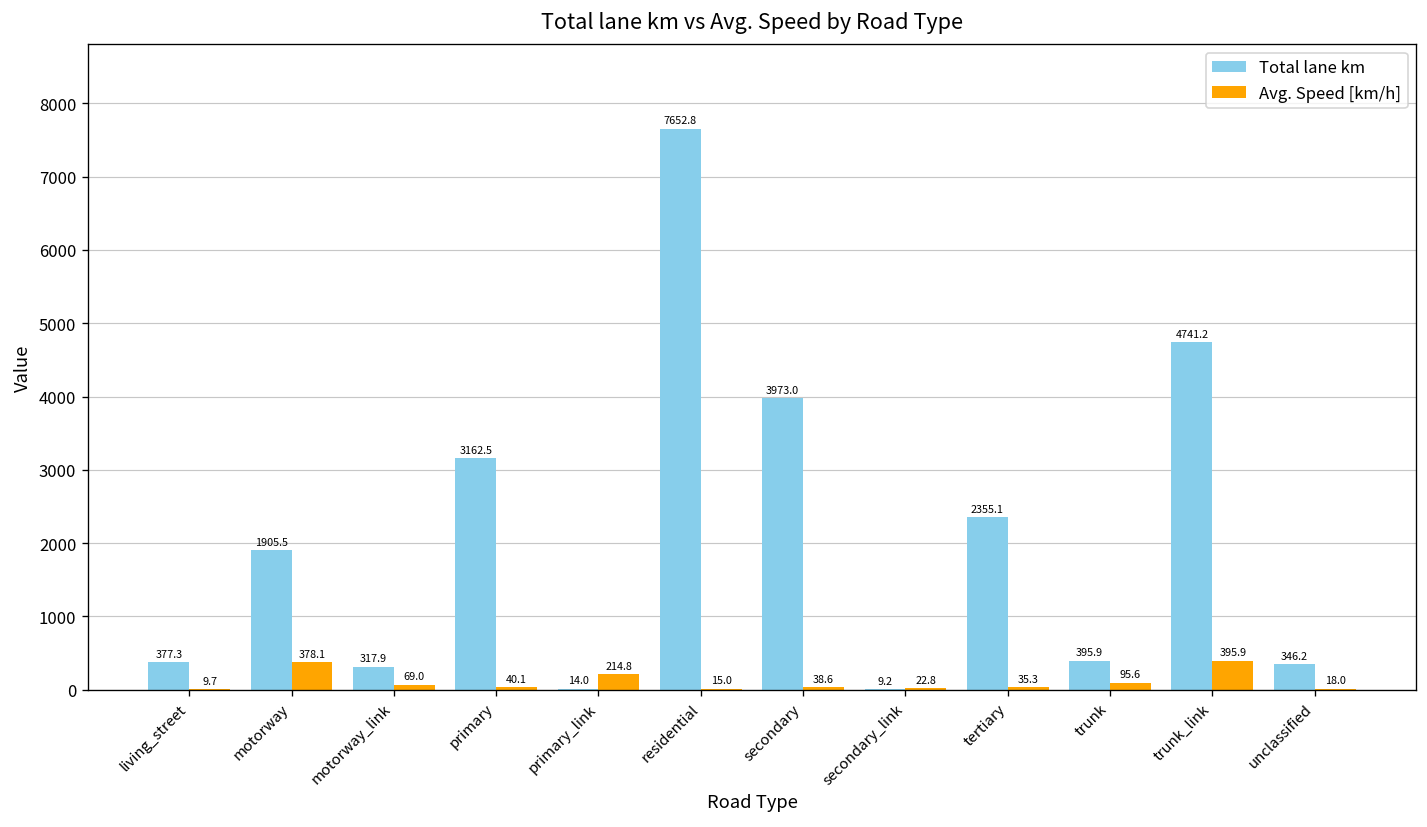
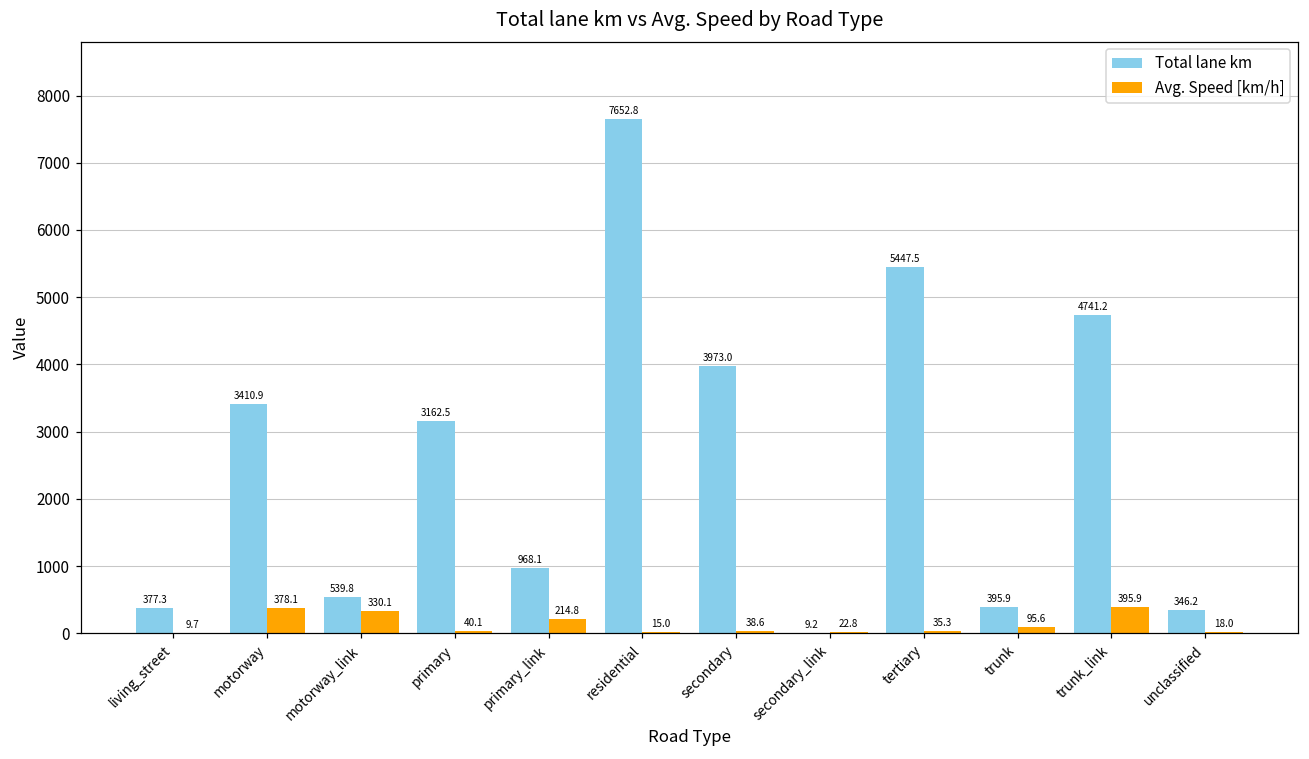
Total lane km, motorway: 1905.5 -> 3410.9
Total lane km, motorway_link: 317.9 -> 539.8
Avg. Speed [km/h], motorway_link: 69.0 -> 330.1
Total lane km, primary_link: 14.0 -> 968.1
Total lane km, tertiary: 2355.1 -> 5447.5
